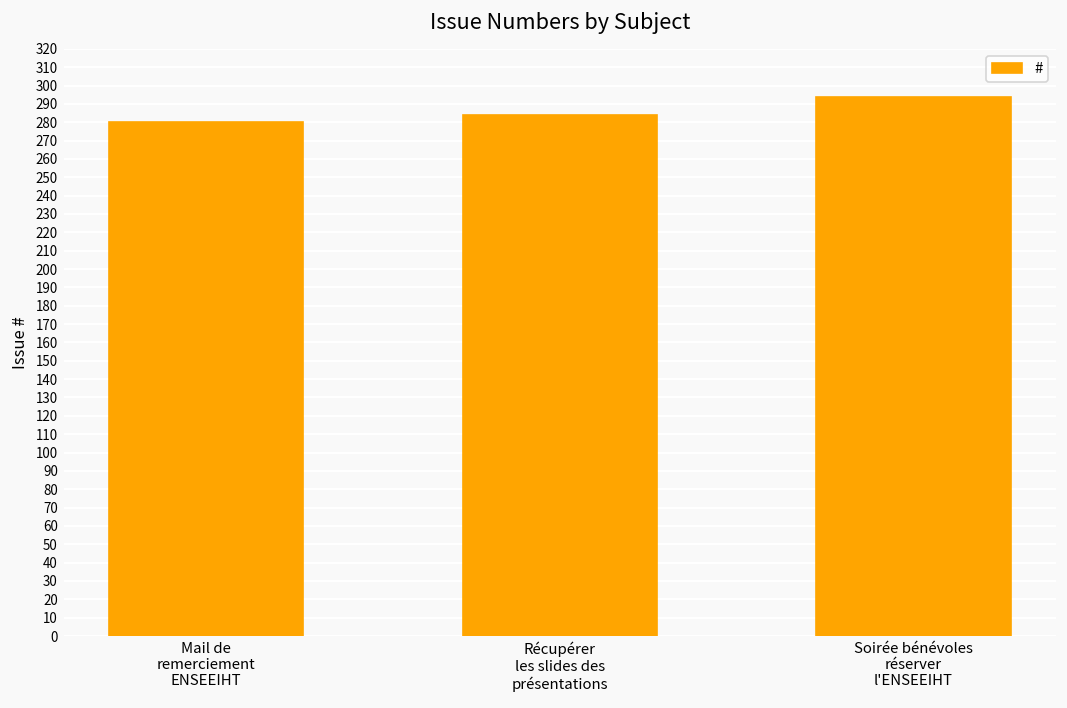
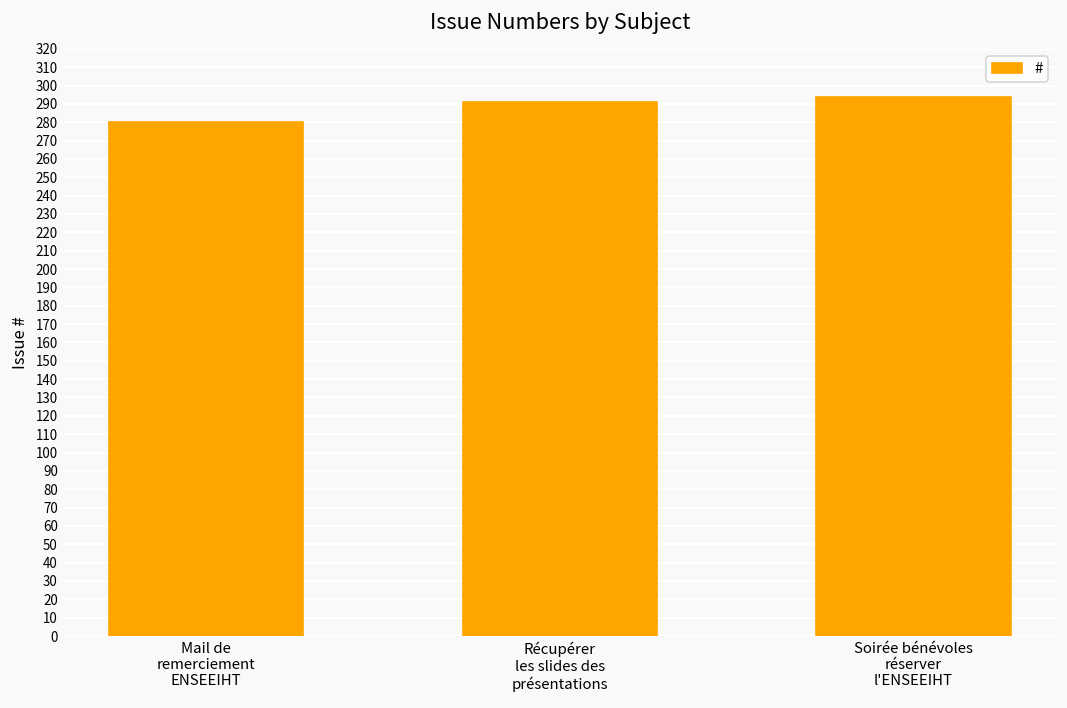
Récupérer les slides des présentations: 284 -> 291
